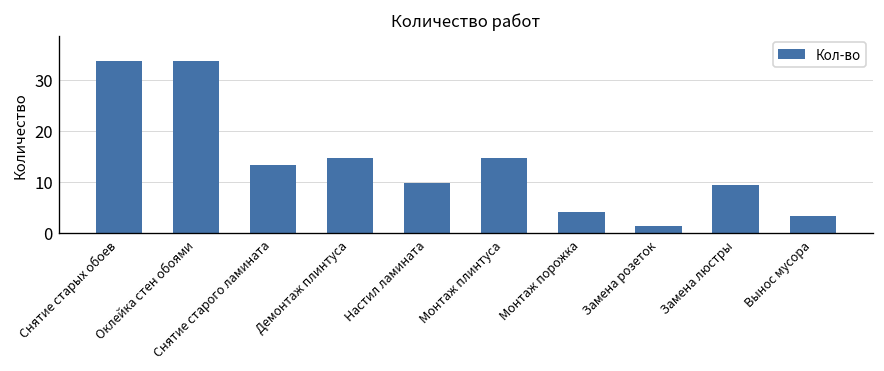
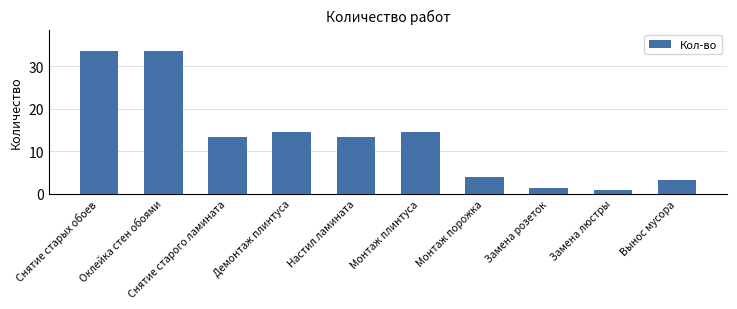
Настил ламината: 10 -> 13
Замена люстры: 9 -> 1
